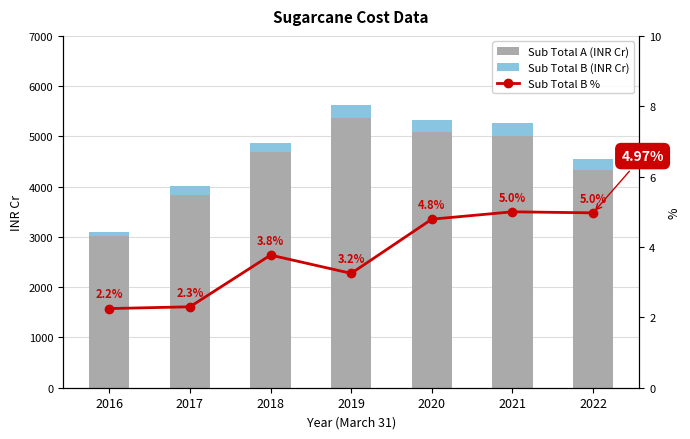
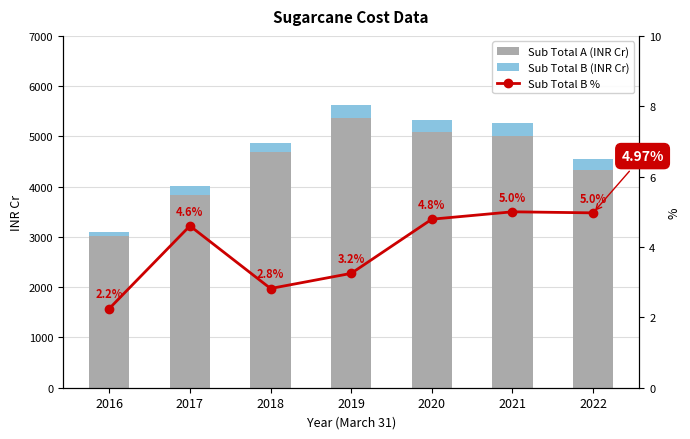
Sub Total B %, 2017: 2.3% -> 4.6%
Sub Total B %, 2018: 3.8% -> 2.8%
